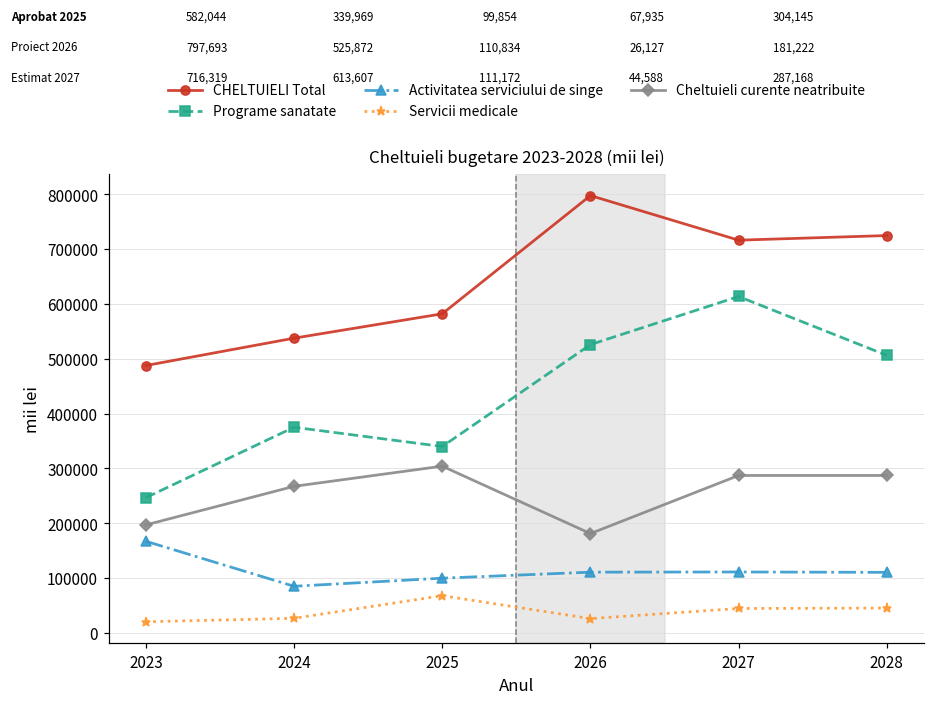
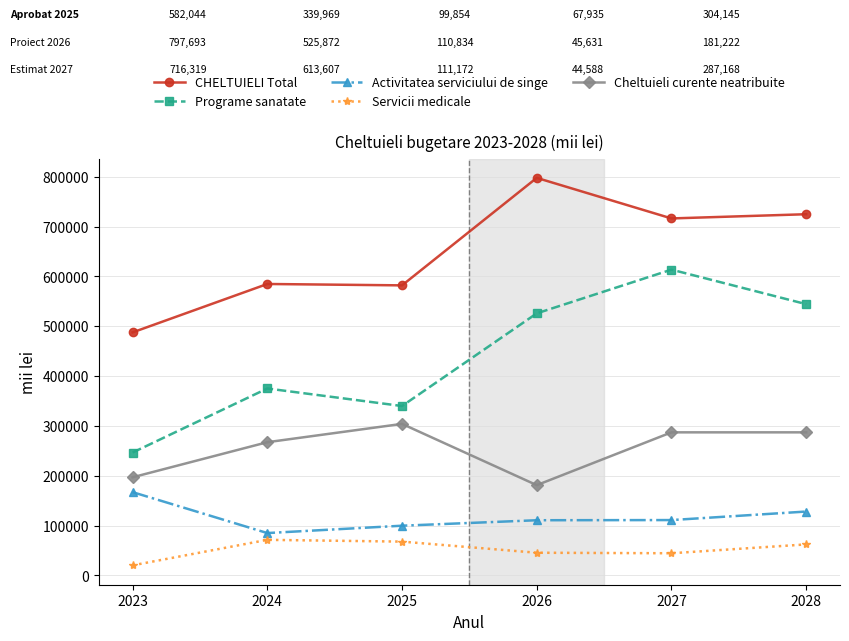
CHELTUIELI Total, 2024: 540000 -> 580000
Servicii medicale, 2024: 30000 -> 70000
Servicii medicale, 2026: 26,127 -> 45,631
Programe sanatate, 2028: 510000 -> 540000
Activitatea serviciului de singe, 2028: 110000 -> 130000
Servicii medicale, 2028: 50000 -> 60000
